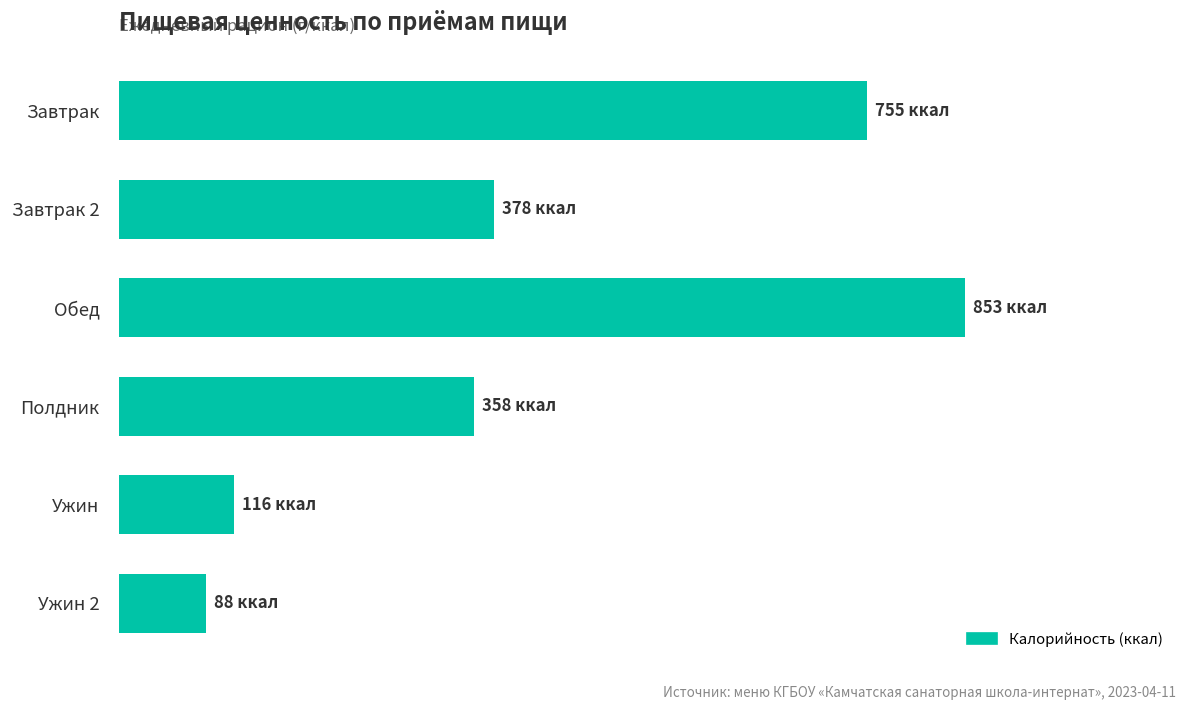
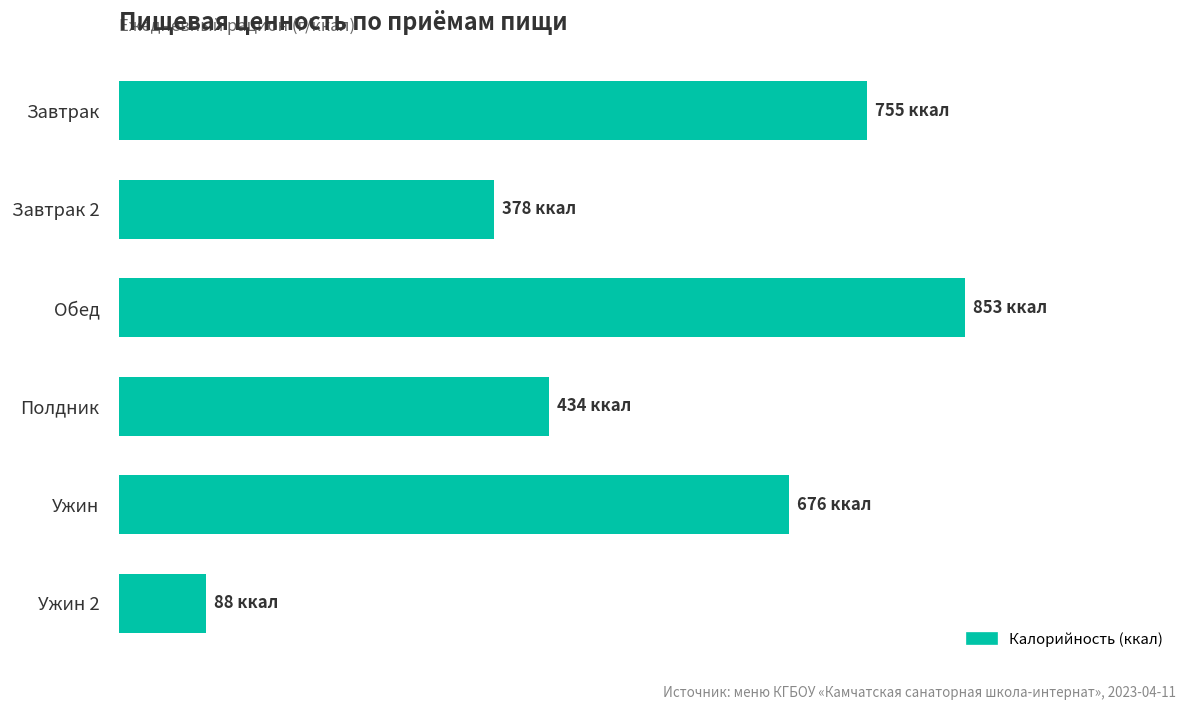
Полдник: 358 -> 434
Ужин: 116 -> 676
